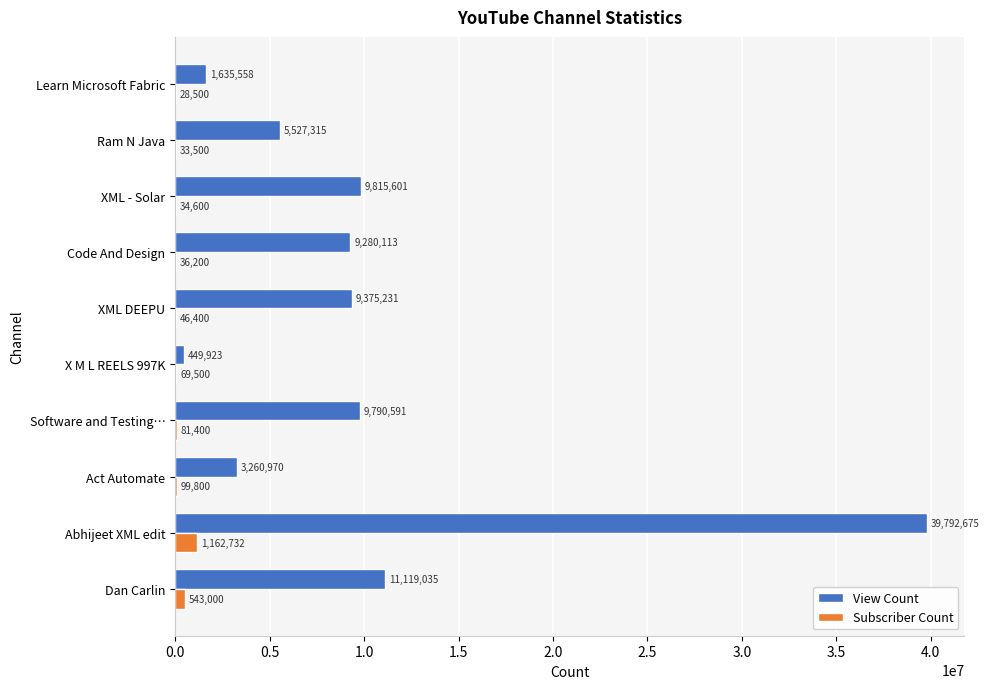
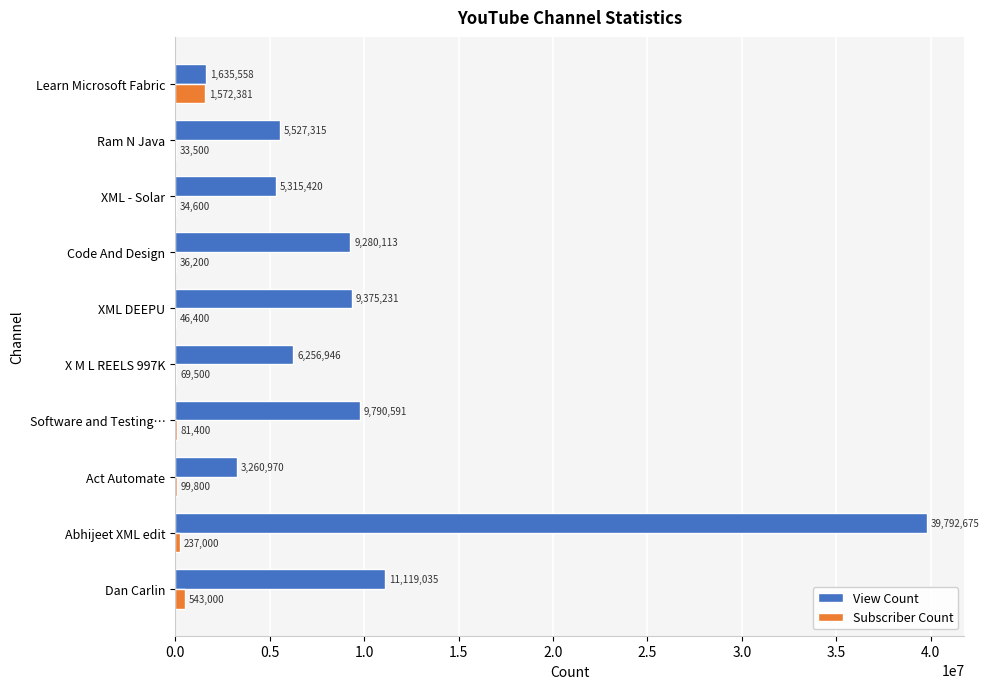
Subscriber Count, Learn Microsoft Fabric: 28,500 -> 1,572,381
View Count, XML - Solar: 9,815,601 -> 5,315,420
View Count, X M L REELS 997K: 449,923 -> 6,256,946
Subscriber Count, Abhijeet XML edit: 1,162,732 -> 237,000
